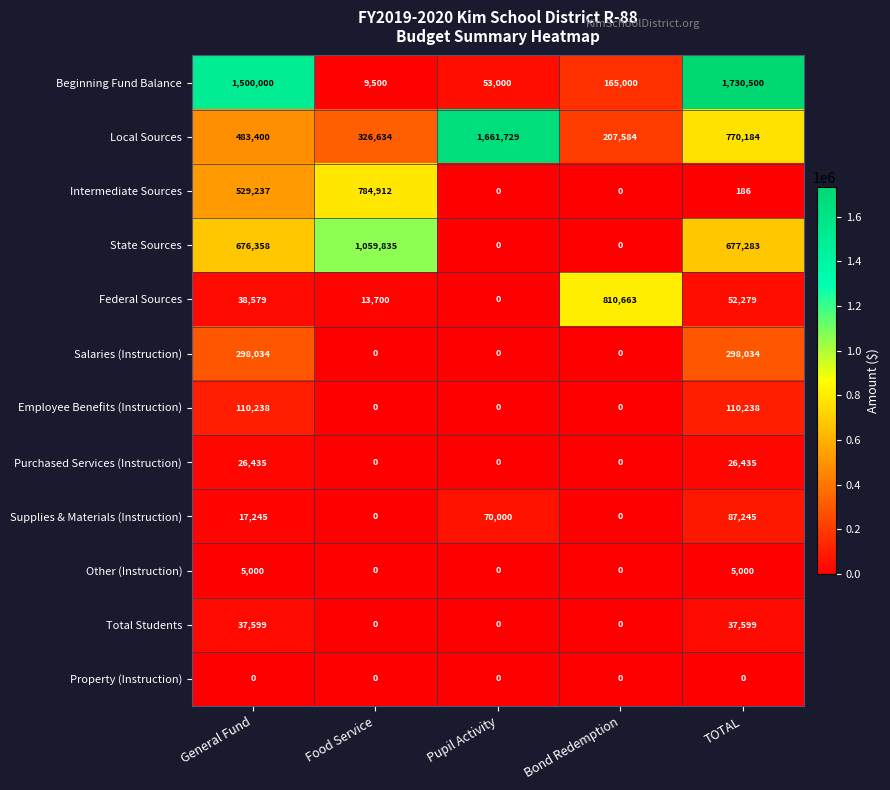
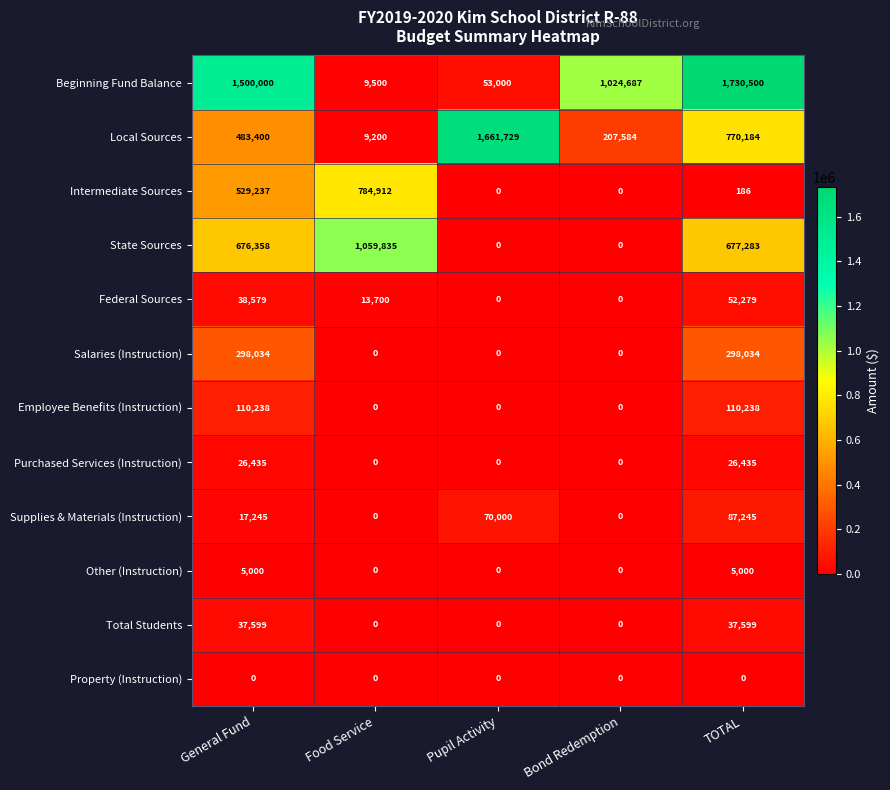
Beginning Fund Balance, Bond Redemption: 165,000 -> 1,024,687
Local Sources, Food Service: 326,634 -> 9,200
Federal Sources, Bond Redemption: 810,663 -> 0
